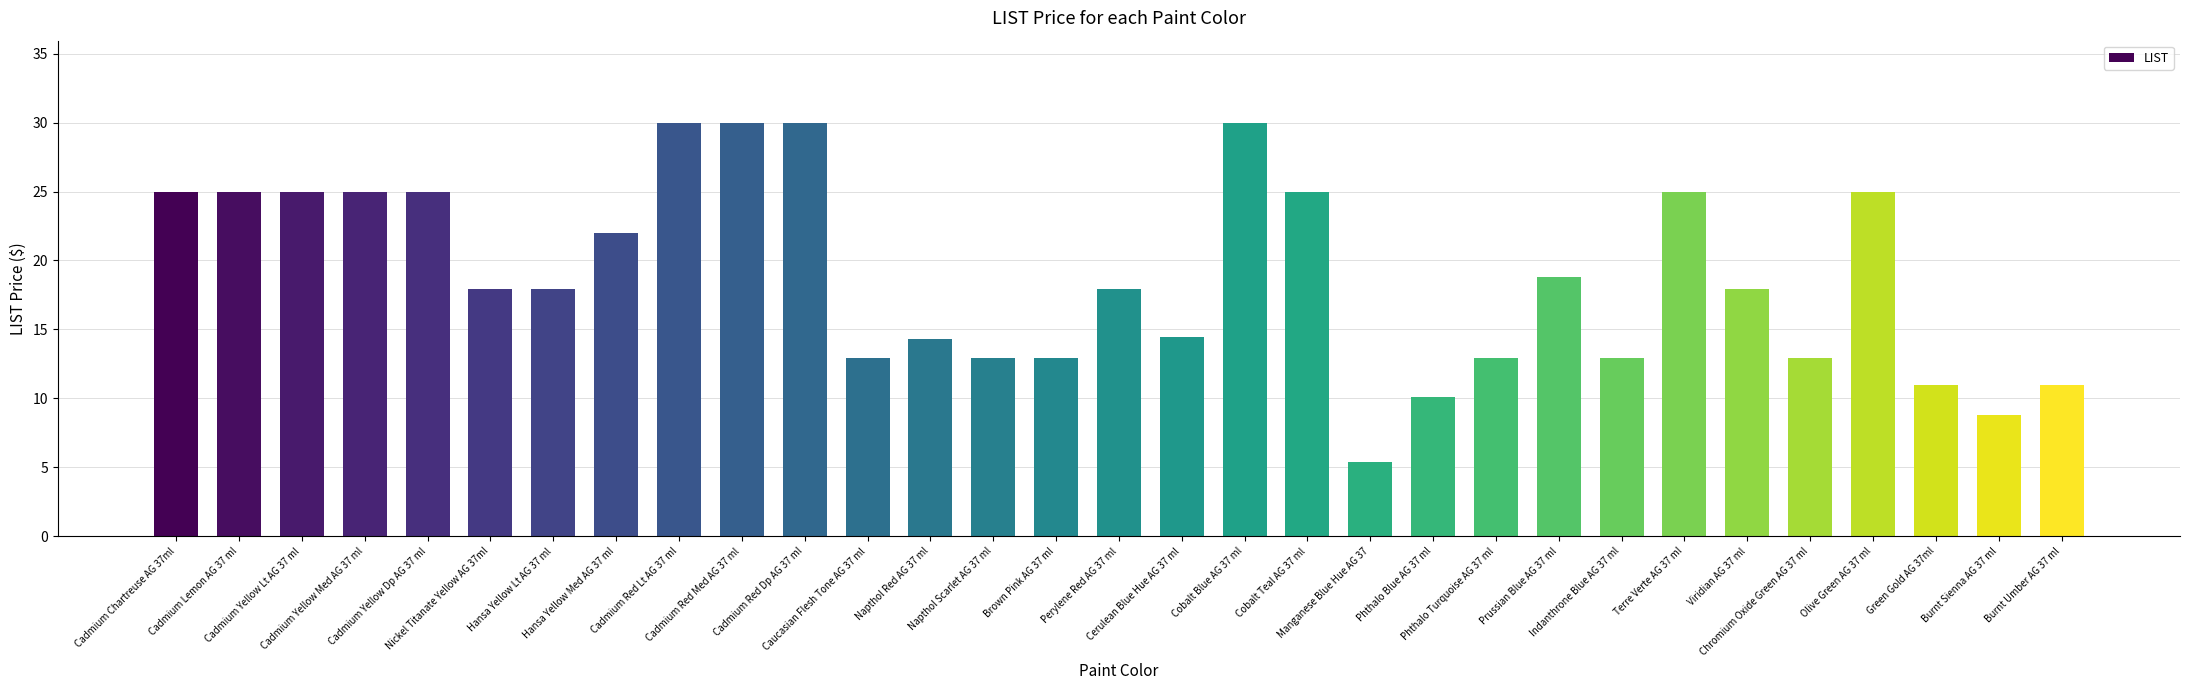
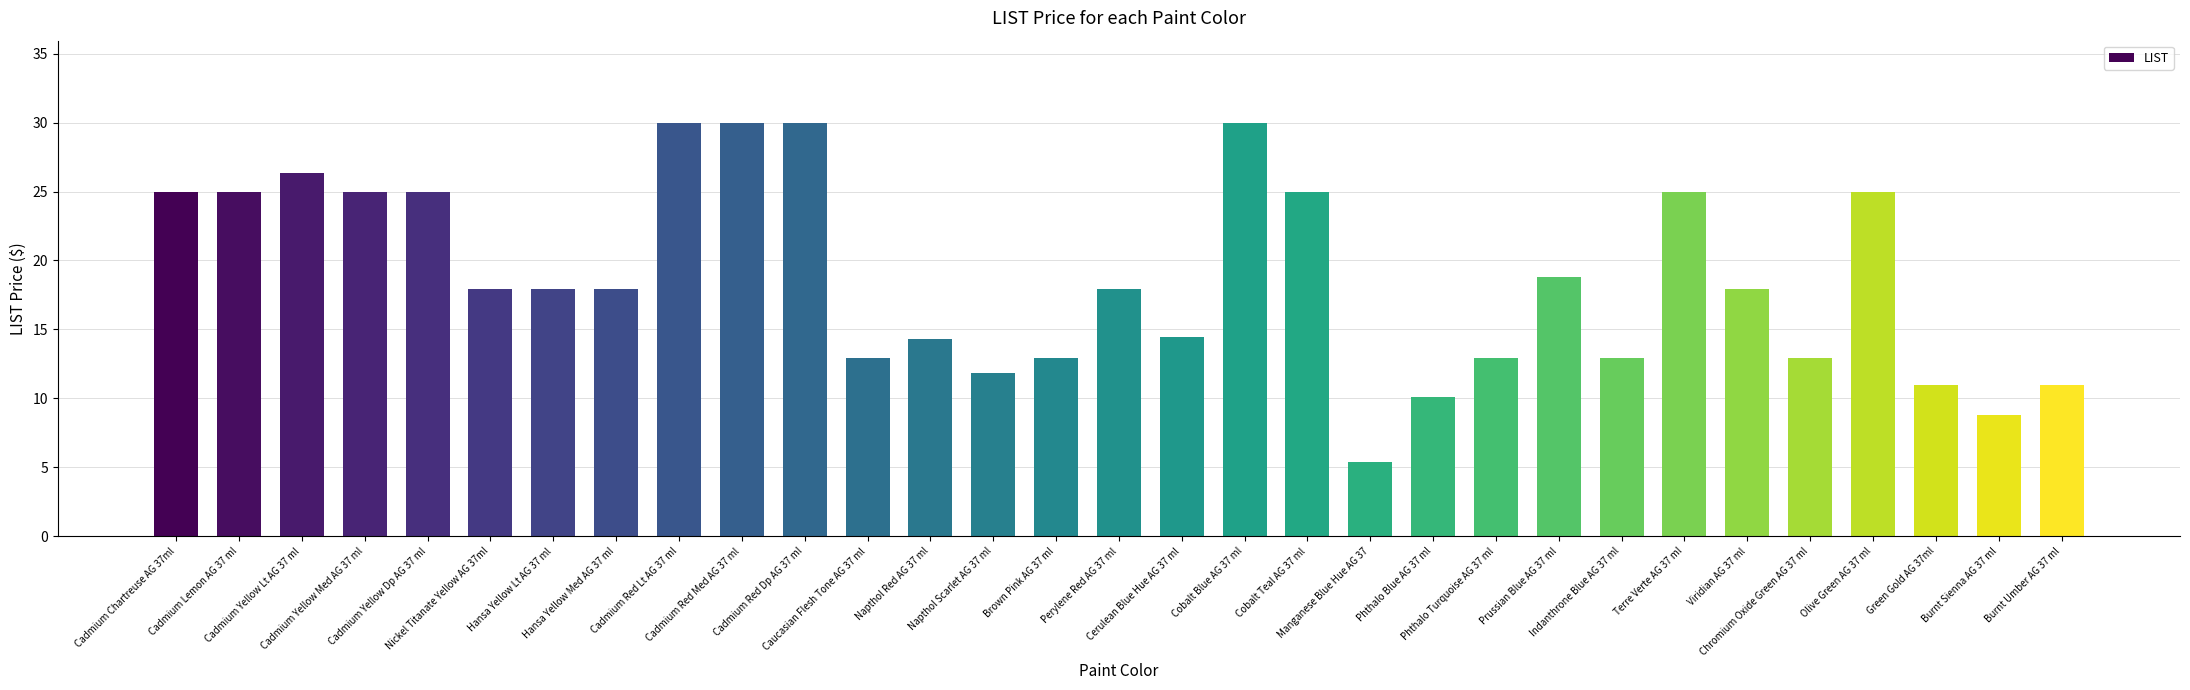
Cadmium Yellow Lt AG 37 ml: 25.0 -> 26.3
Hansa Yellow Med AG 37 ml: 22.0 -> 18.0
Napthol Scarlet AG 37 ml: 13.0 -> 11.9
